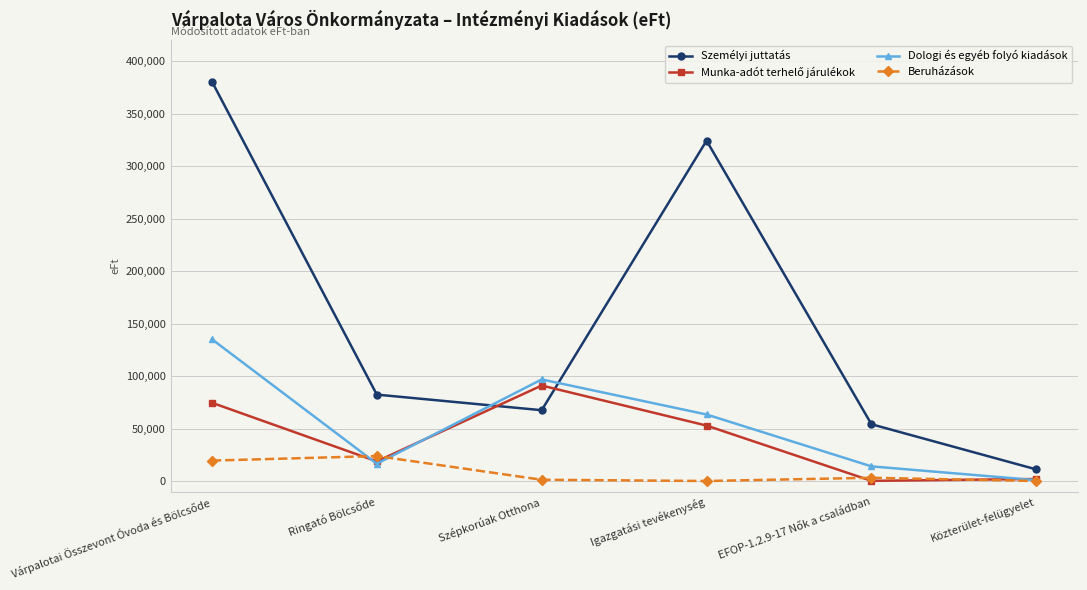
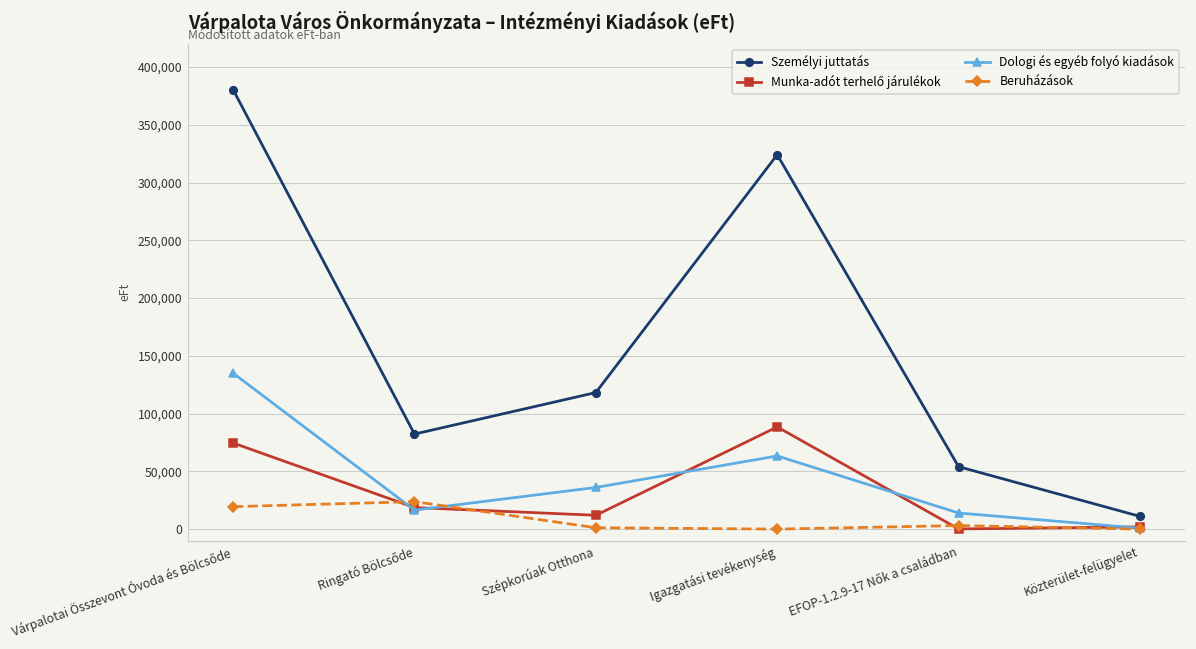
Személyi juttatás, Szépkorúak Otthona: 67,000 -> 118,000
Munka-adót terhelő járulékok, Szépkorúak Otthona: 91,000 -> 12,000
Dologi és egyéb folyó kiadások, Szépkorúak Otthona: 97,000 -> 36,000
Munka-adót terhelő járulékok, Igazgatási tevékenység: 53,000 -> 88,000
